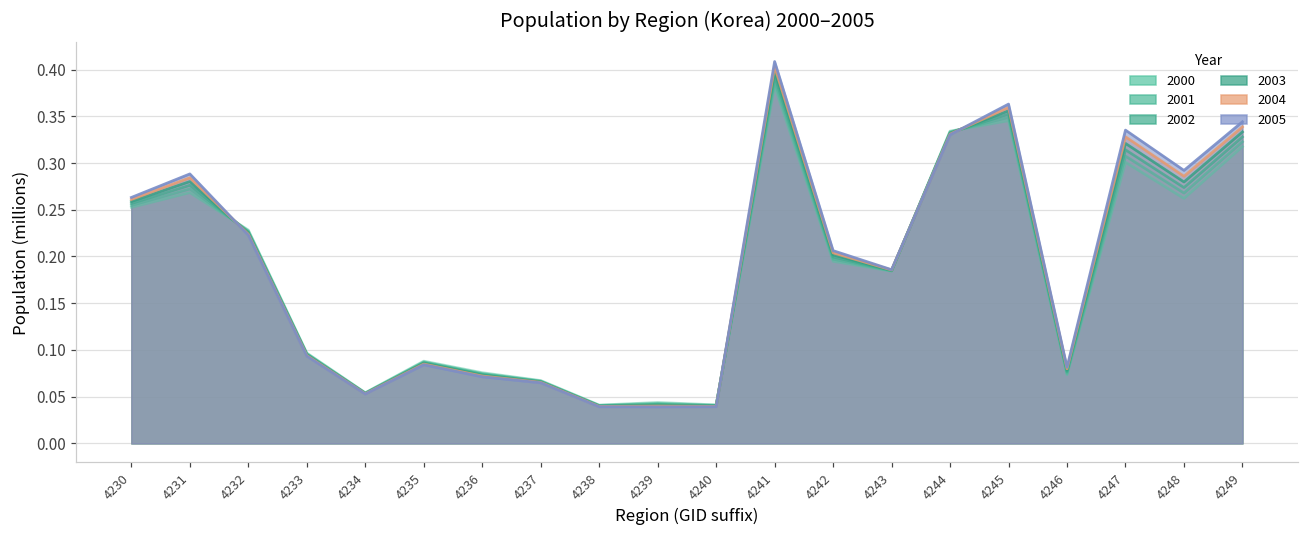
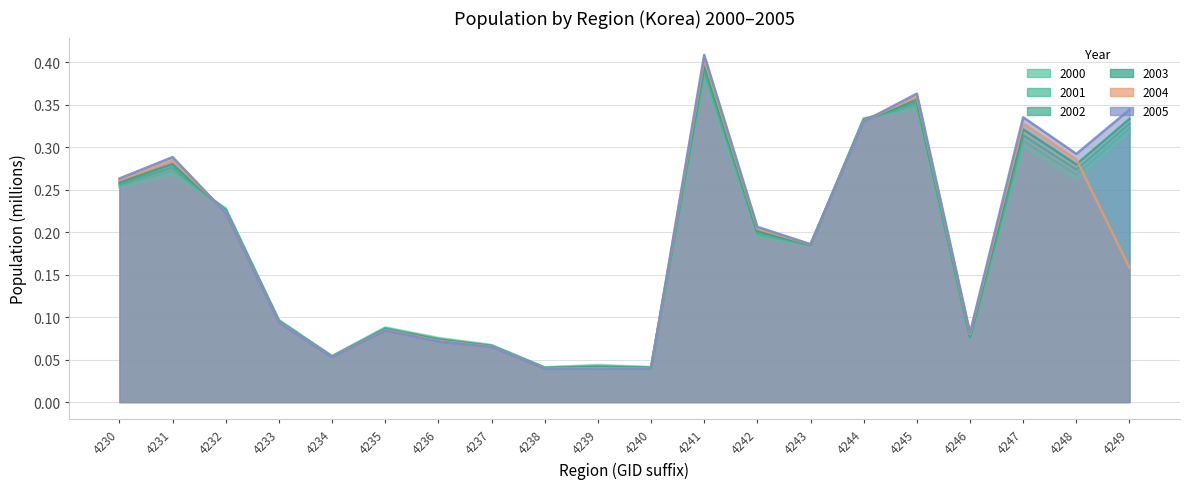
2004, 4249: 0.34 -> 0.16
